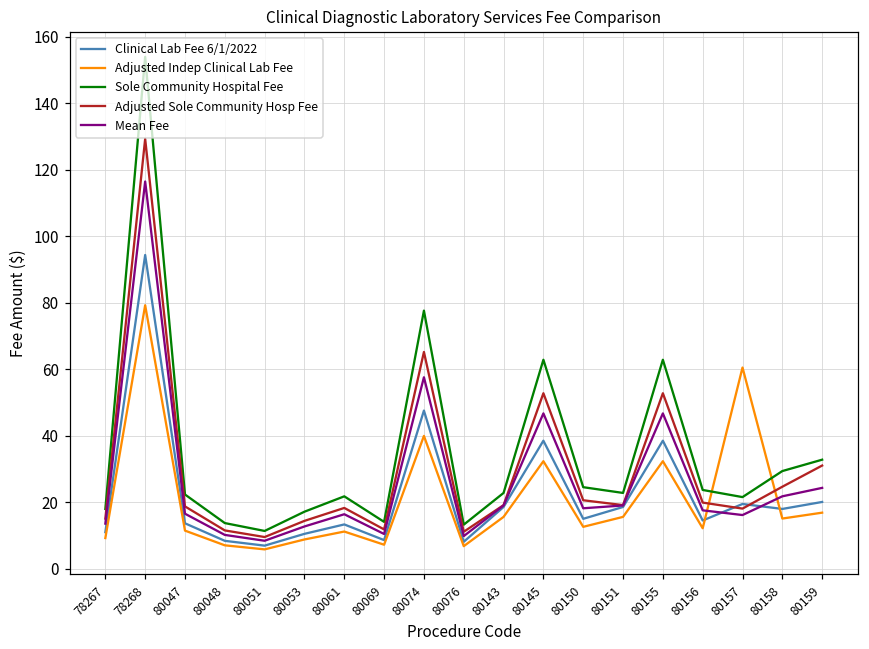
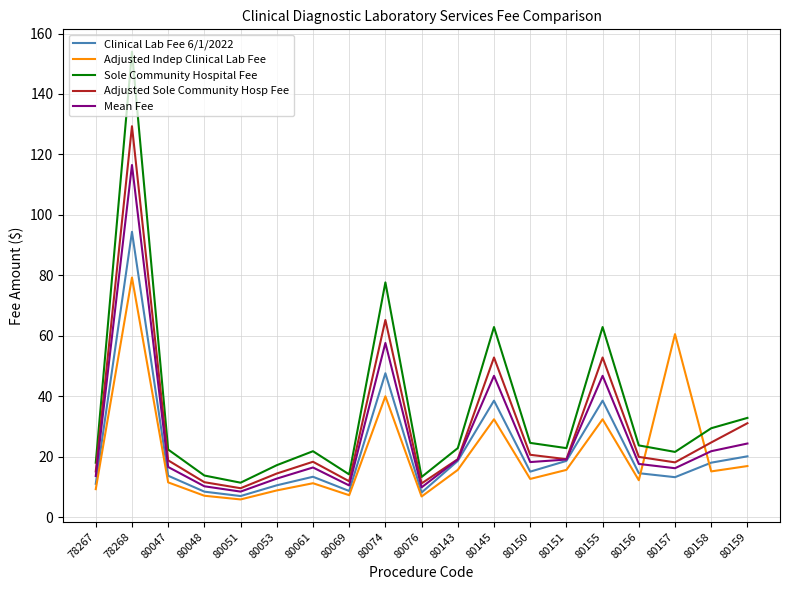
Clinical Lab Fee 6/1/2022, 80157: 20 -> 13
